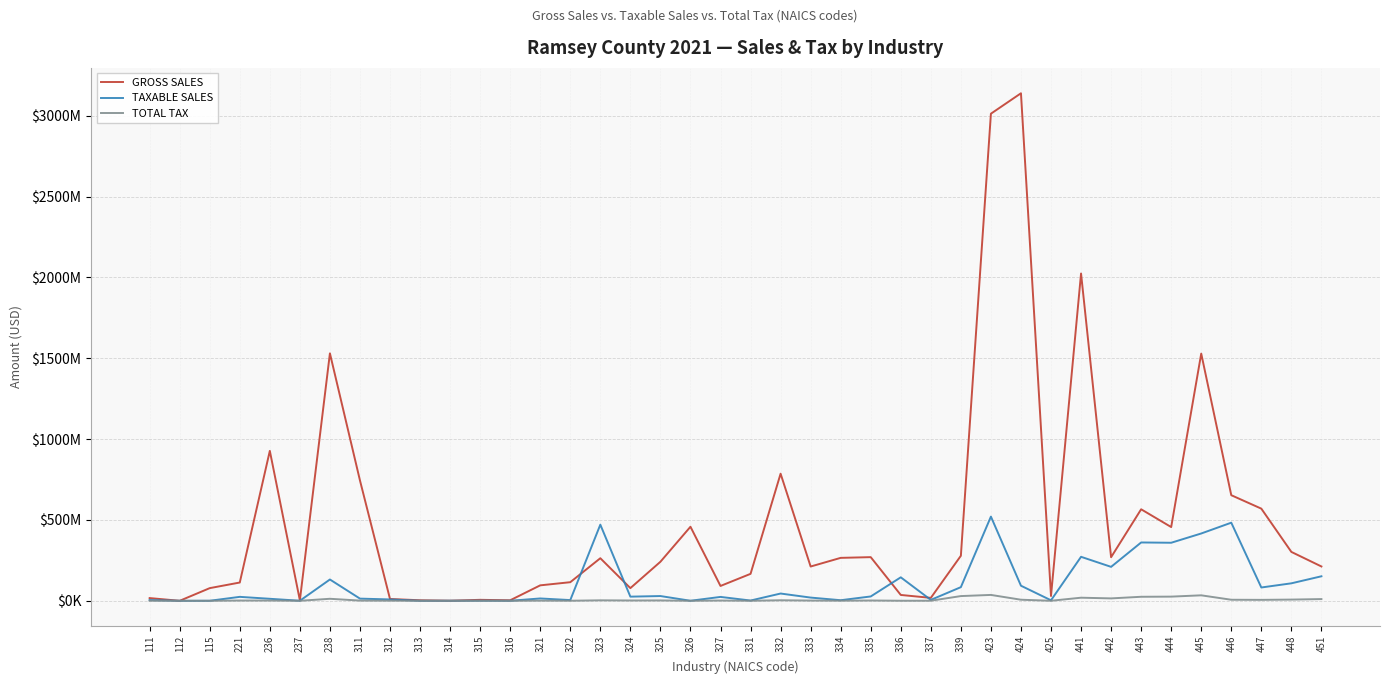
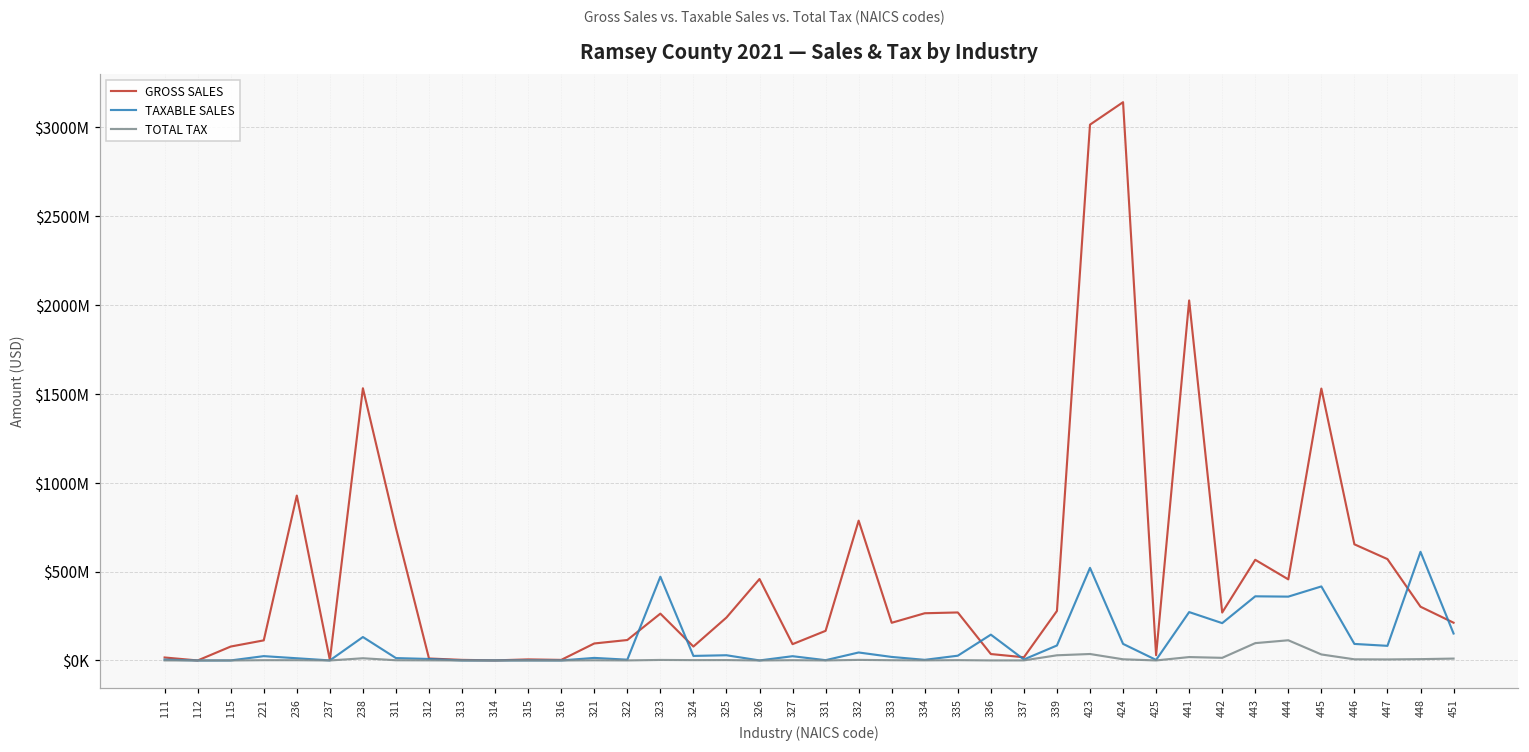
TOTAL TAX, 443: $20000000 -> $100000000
TOTAL TAX, 444: $30000000 -> $110000000
TAXABLE SALES, 446: $480000000 -> $90000000
TAXABLE SALES, 448: $110000000 -> $610000000
